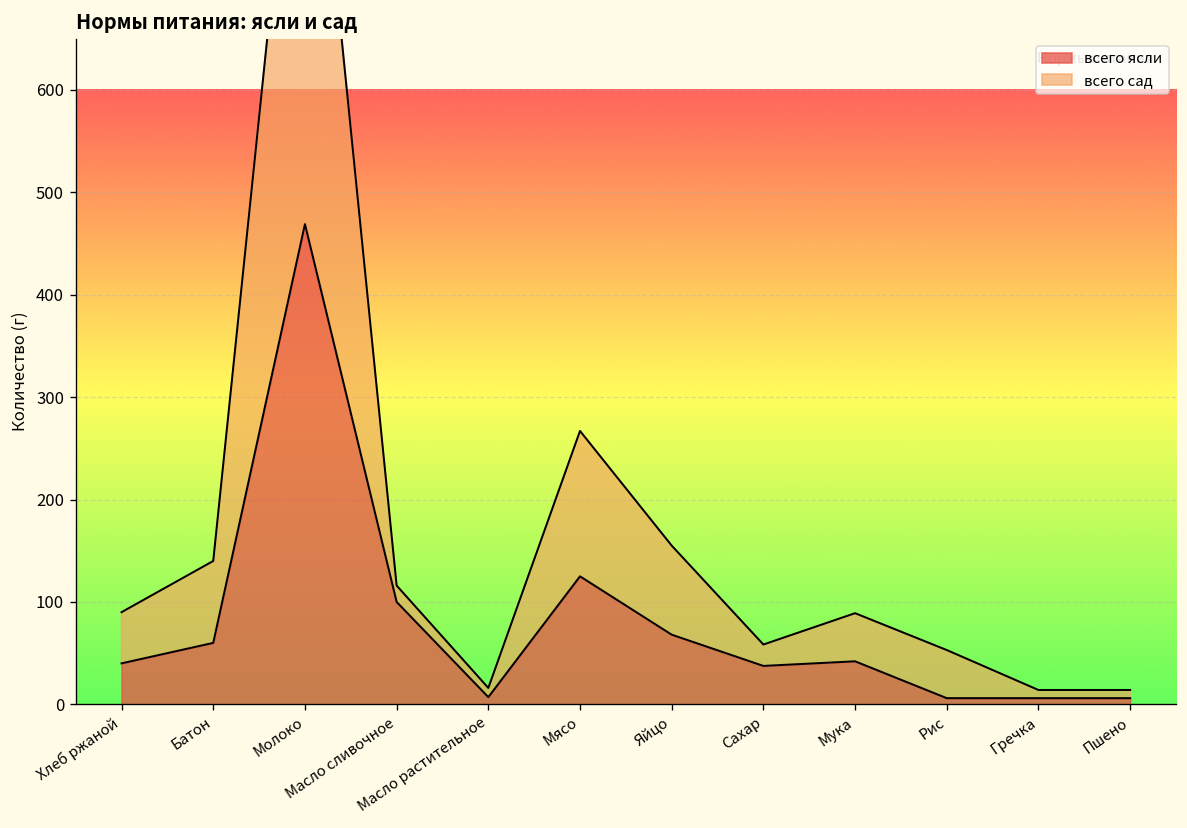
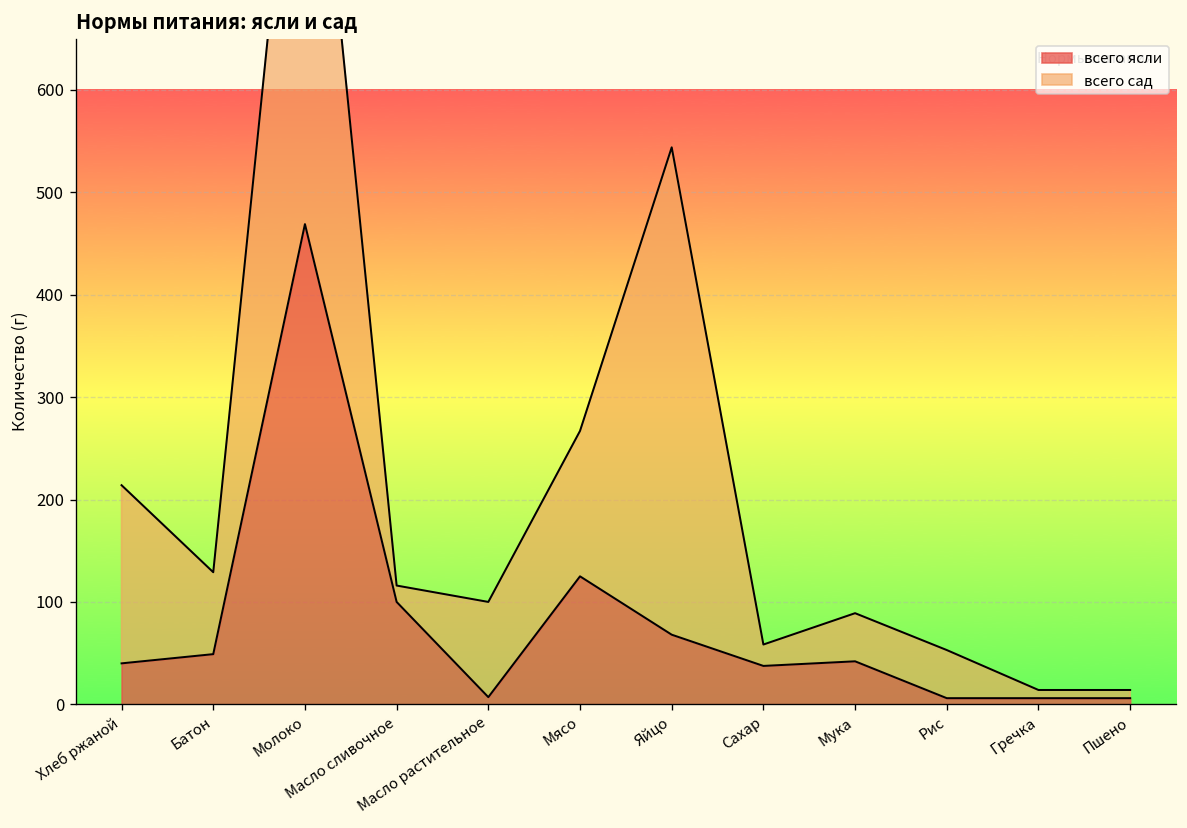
всего сад, Хлеб ржаной: 50 -> 170
всего ясли, Батон: 60 -> 50
всего сад, Масло растительное: 10 -> 90
всего сад, Яйцо: 90 -> 480
